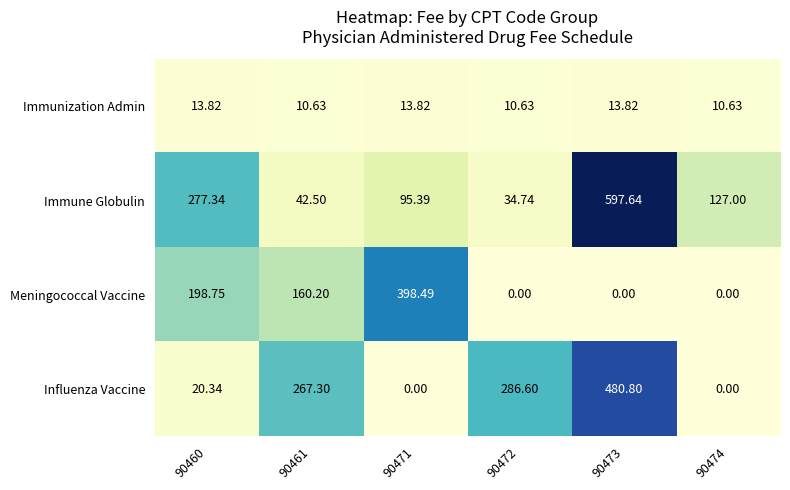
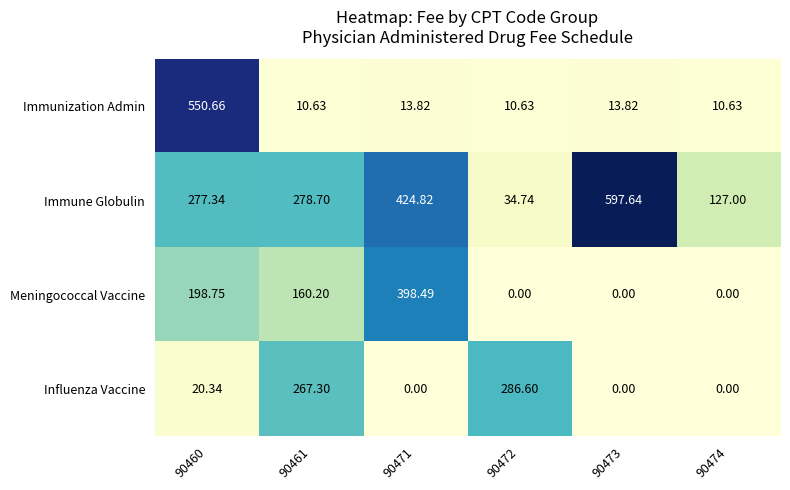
Immunization Admin, 90460: 13.82 -> 550.66
Immune Globulin, 90461: 42.50 -> 278.70
Immune Globulin, 90471: 95.39 -> 424.82
Influenza Vaccine, 90473: 480.80 -> 0.00
